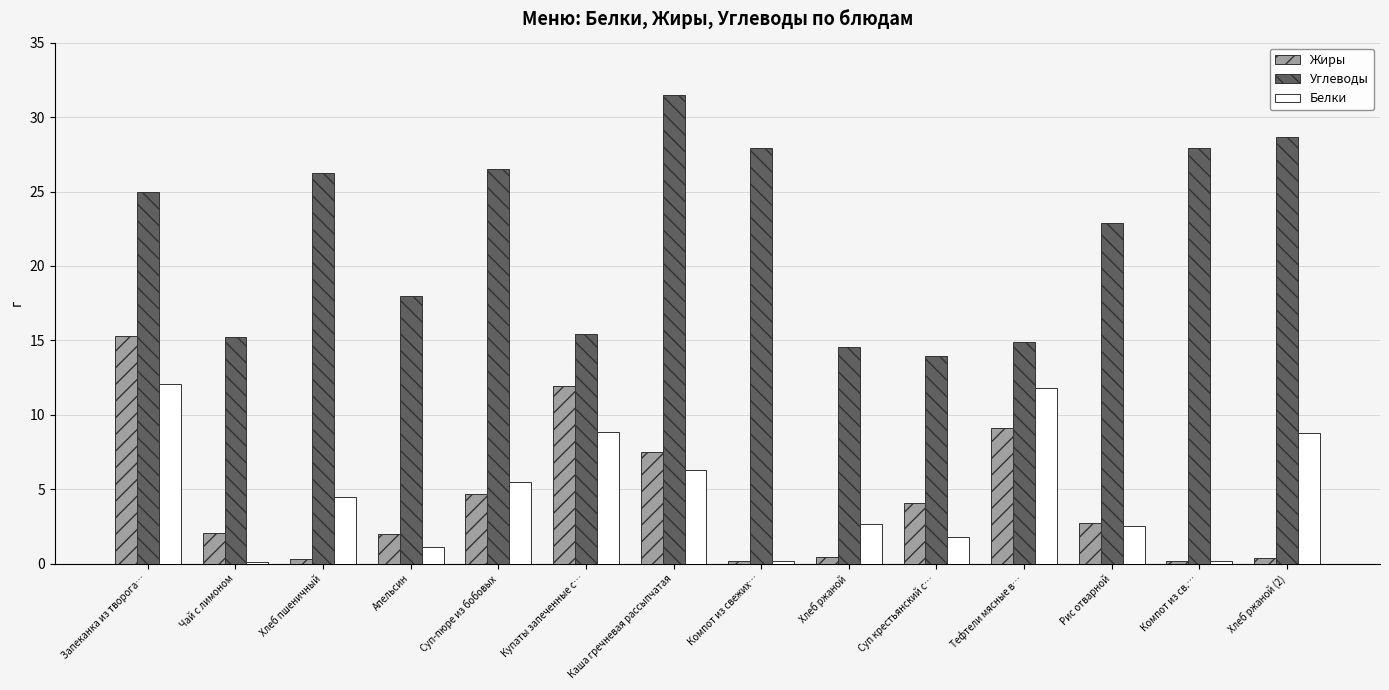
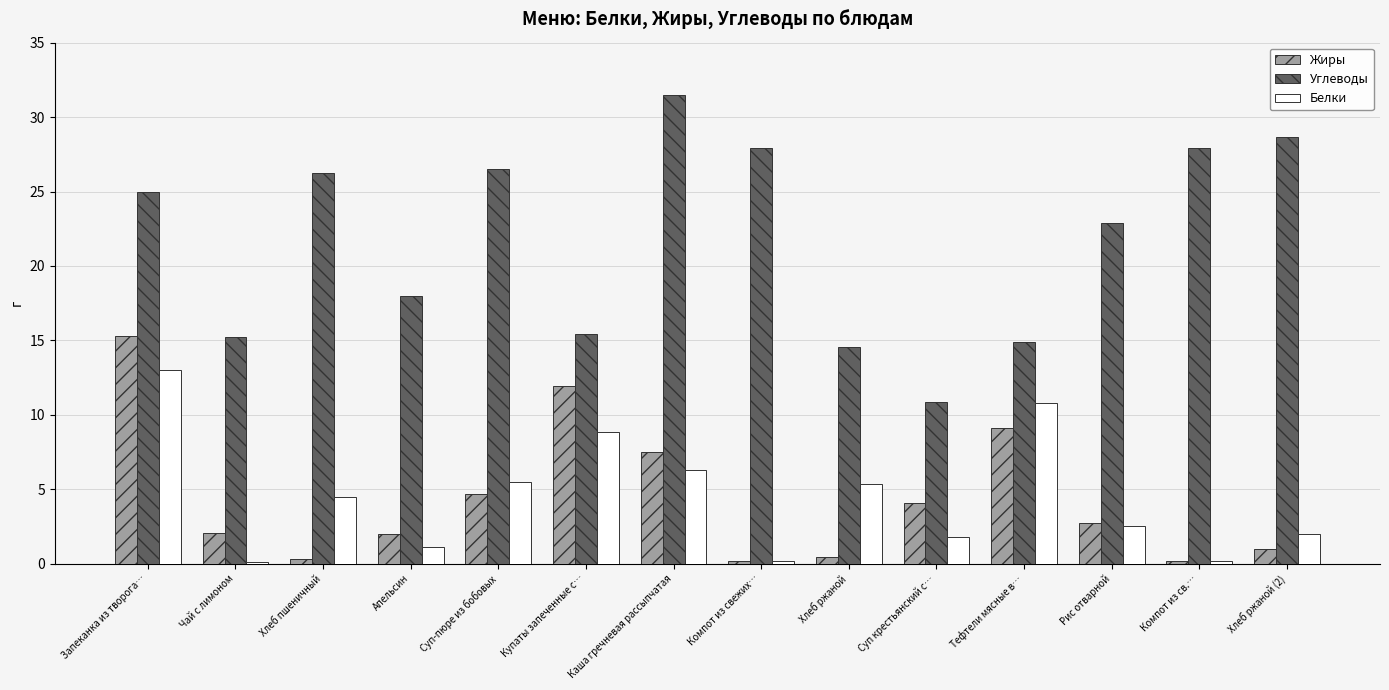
Белки, Запеканка из творога…: 12.1 -> 13.0
Белки, Хлеб ржаной: 2.6 -> 5.4
Углеводы, Суп крестьянский с…: 13.9 -> 10.9
Белки, Тефтели мясные в…: 11.8 -> 10.8
Жиры, Хлеб ржаной (2): 0.4 -> 1.0
Белки, Хлеб ржаной (2): 8.8 -> 2.0
